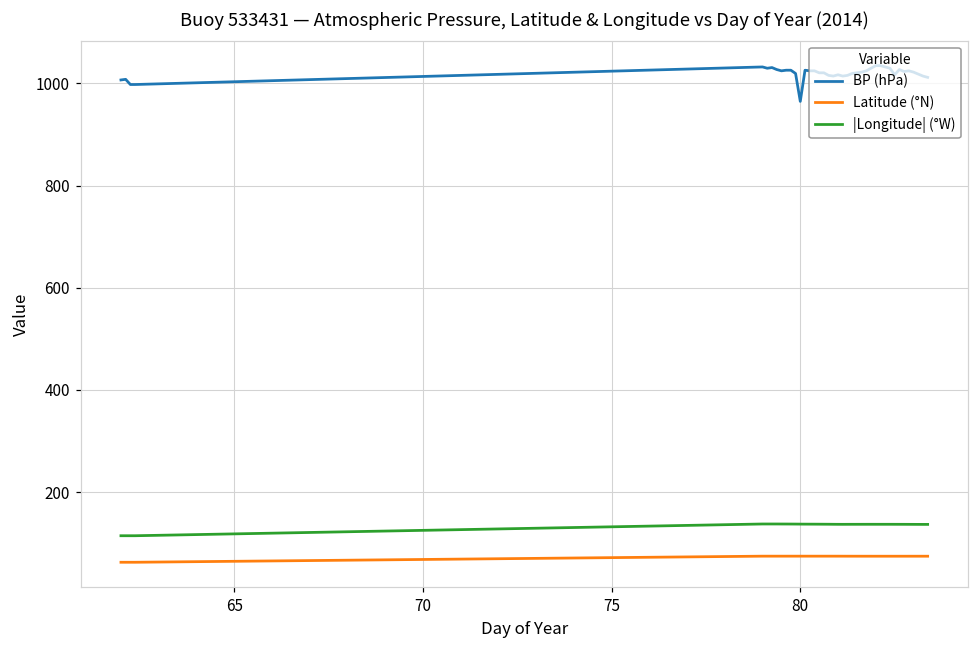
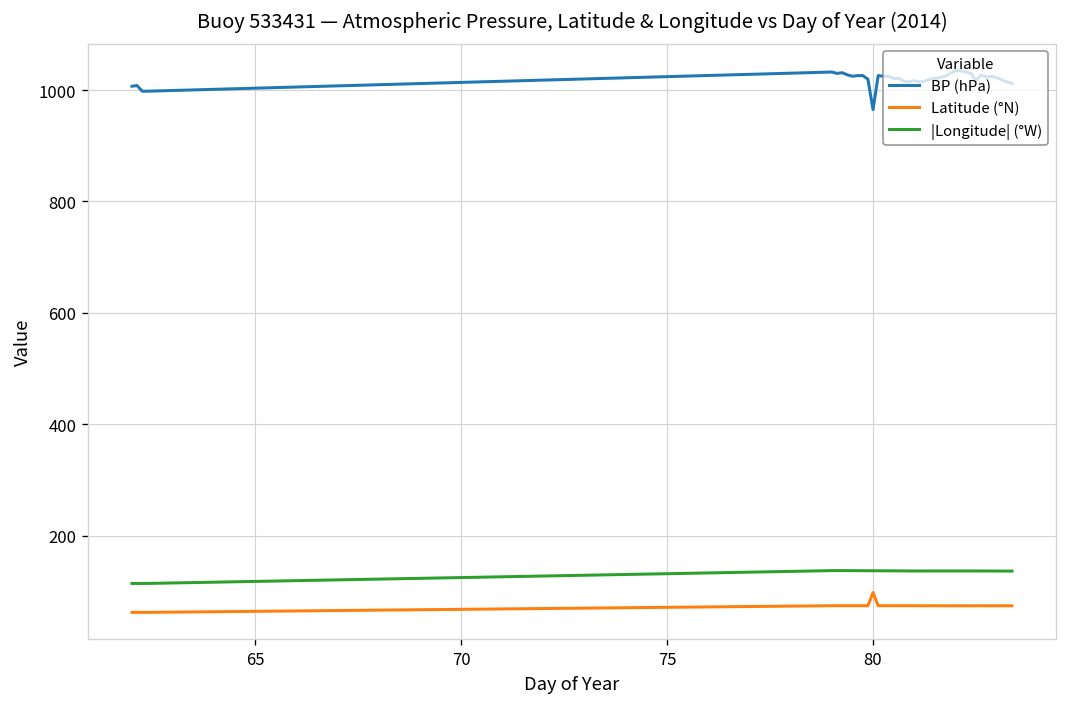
Latitude (°N), 80: 70 -> 100
